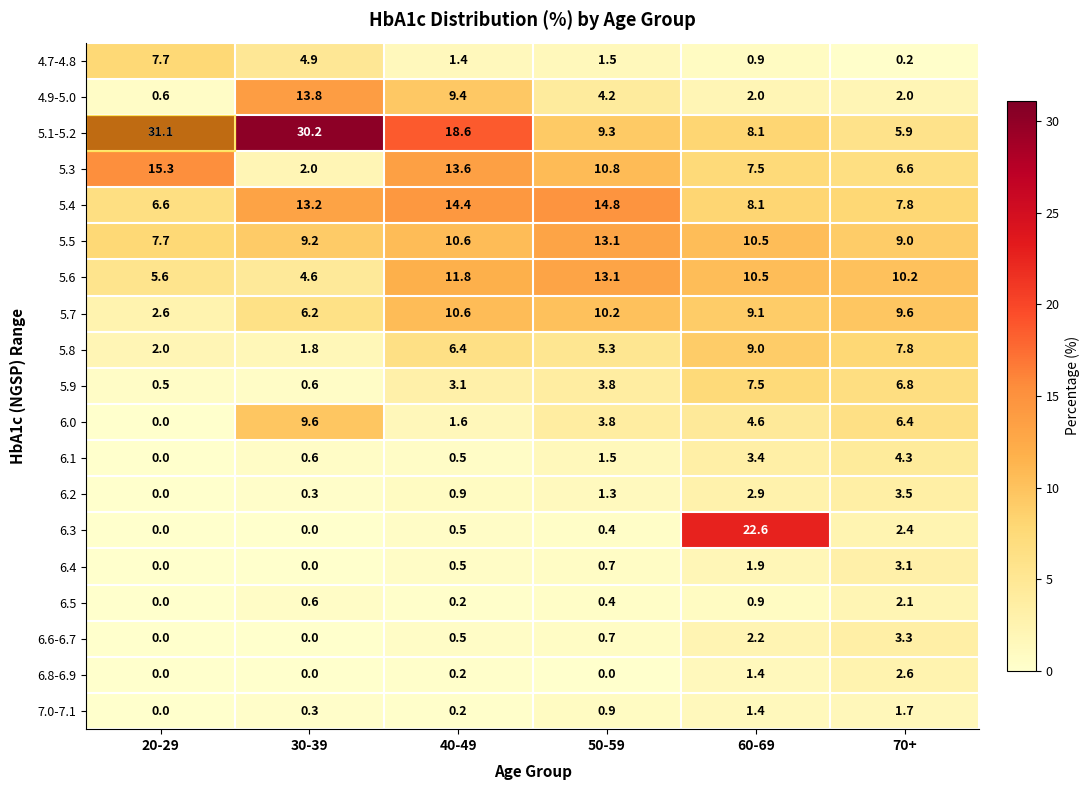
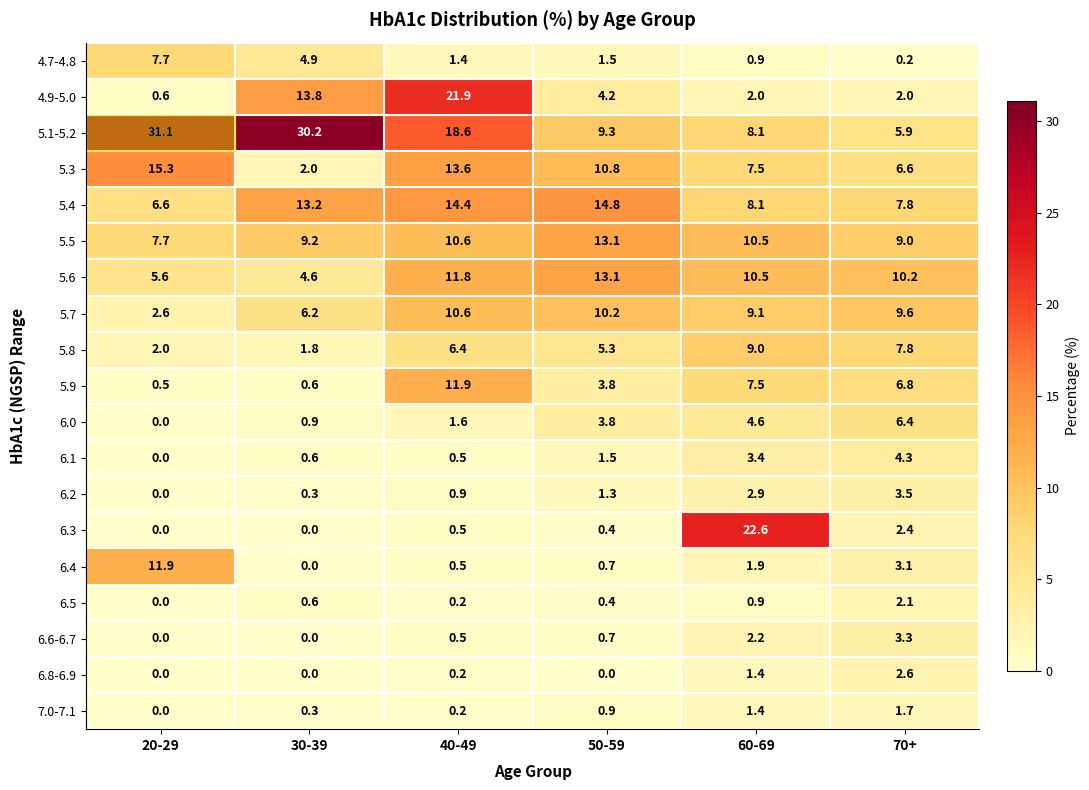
4.9-5.0, 40-49: 9.4 -> 21.9
5.9, 40-49: 3.1 -> 11.9
6.0, 30-39: 9.6 -> 0.9
6.4, 20-29: 0.0 -> 11.9
